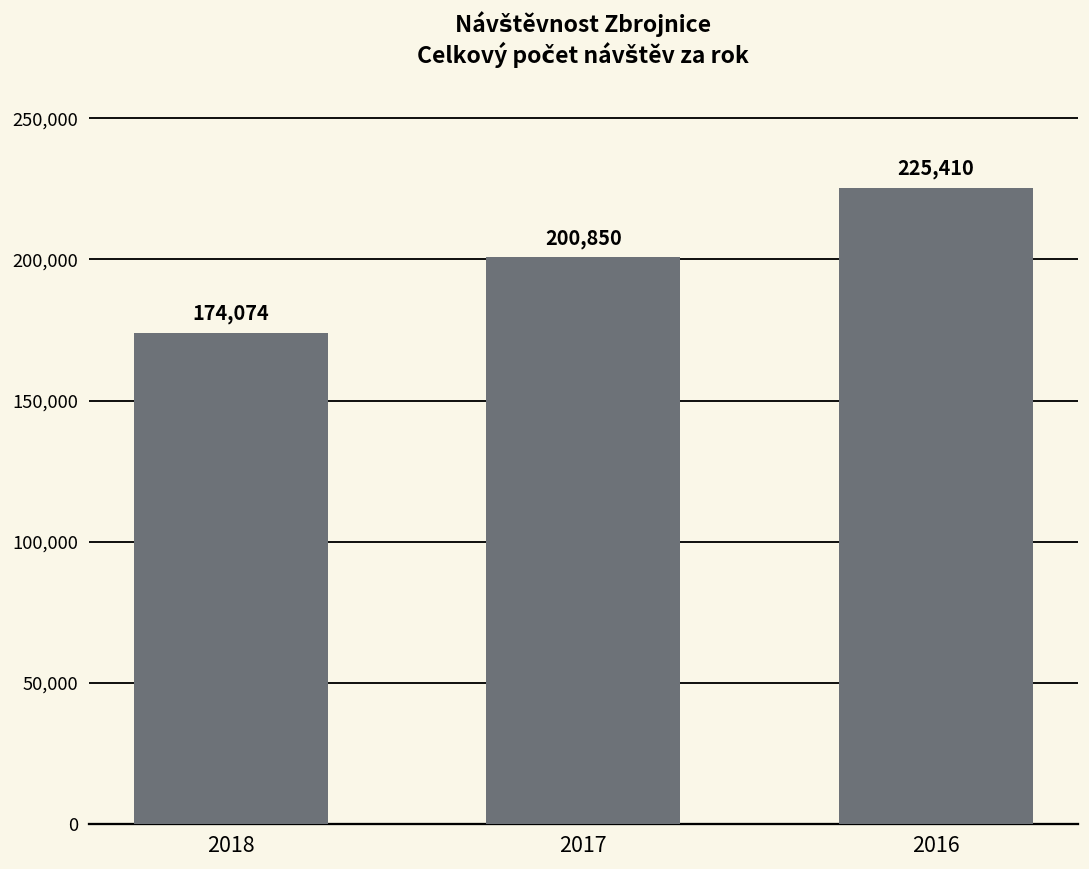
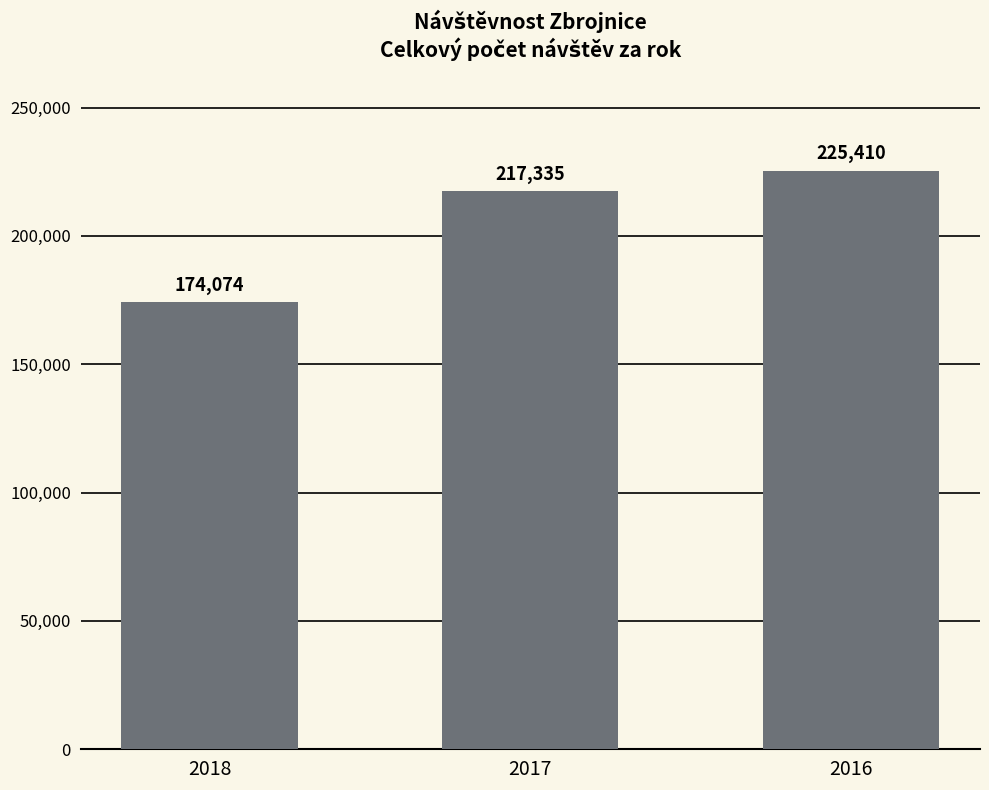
2017: 200,850 -> 217,335
